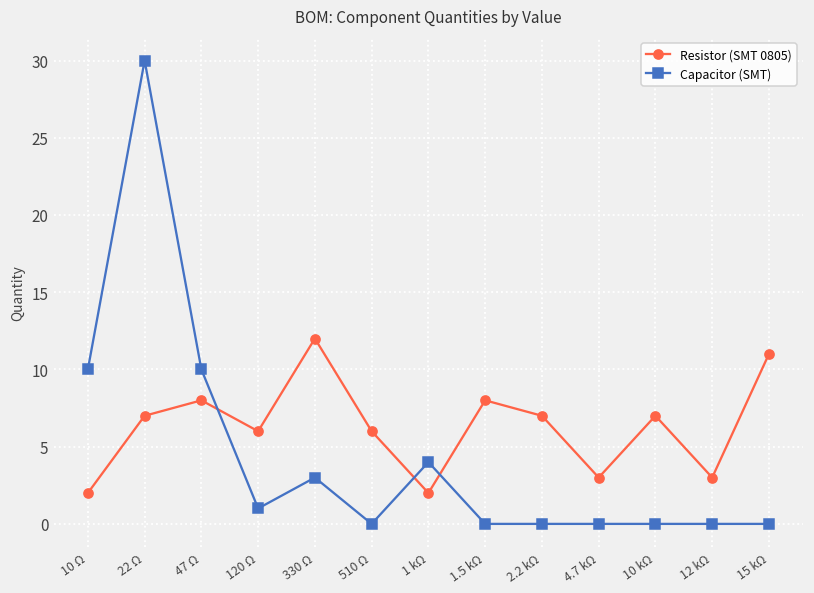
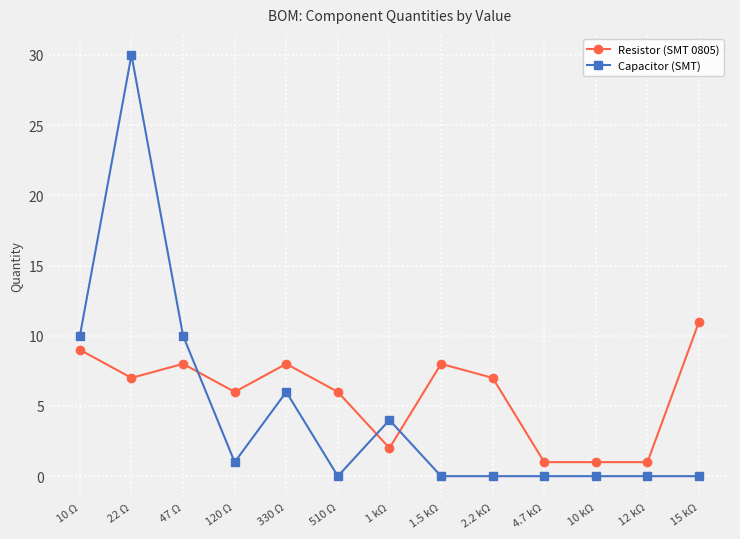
Resistor (SMT 0805), 10 Ω: 2 -> 9
Resistor (SMT 0805), 330 Ω: 12 -> 8
Capacitor (SMT), 330 Ω: 3 -> 6
Resistor (SMT 0805), 4.7 kΩ: 3 -> 1
Resistor (SMT 0805), 10 kΩ: 7 -> 1
Resistor (SMT 0805), 12 kΩ: 3 -> 1
